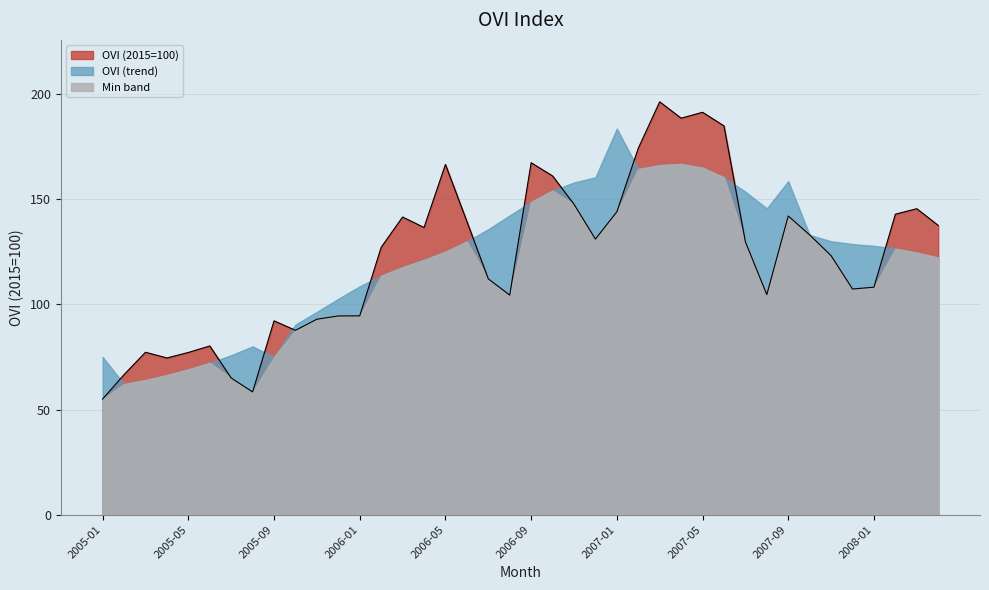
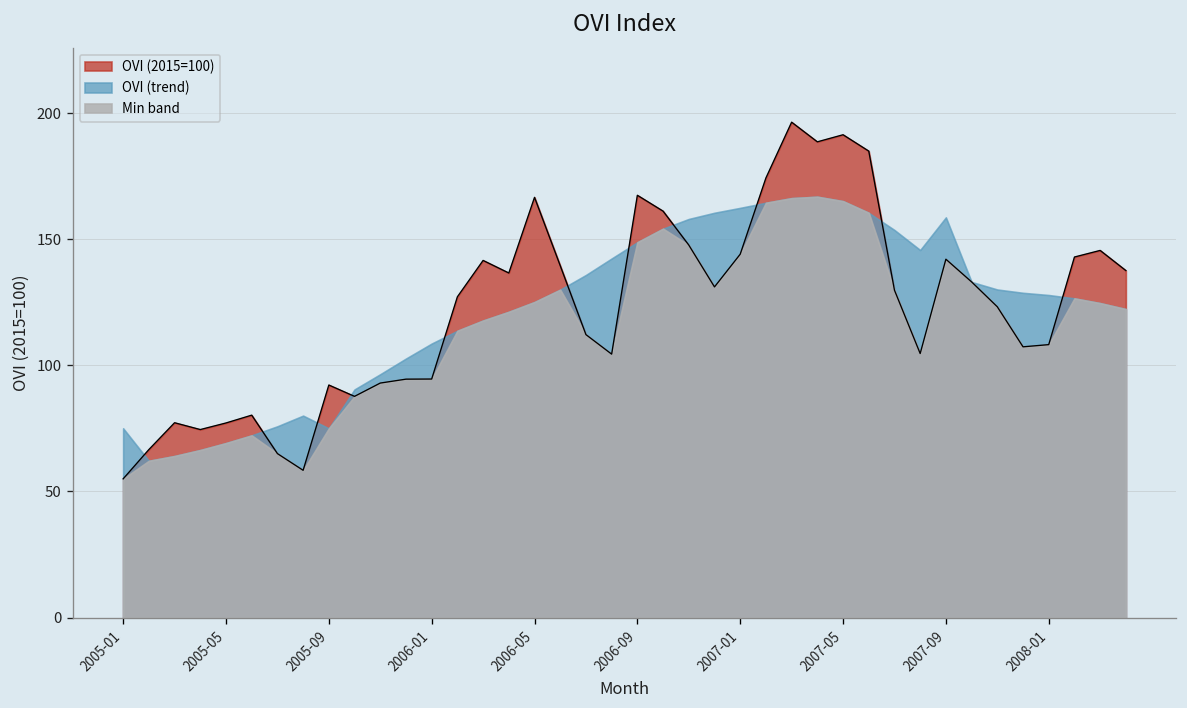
OVI (trend), 2007-01: 184 -> 162
